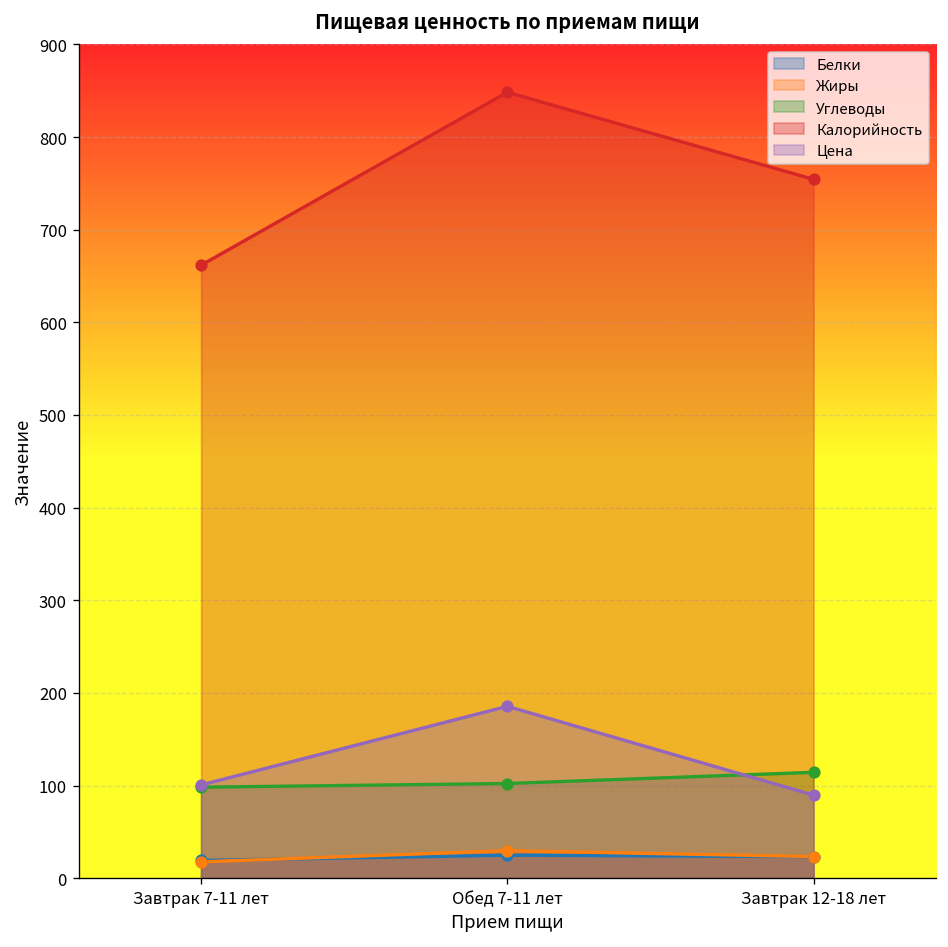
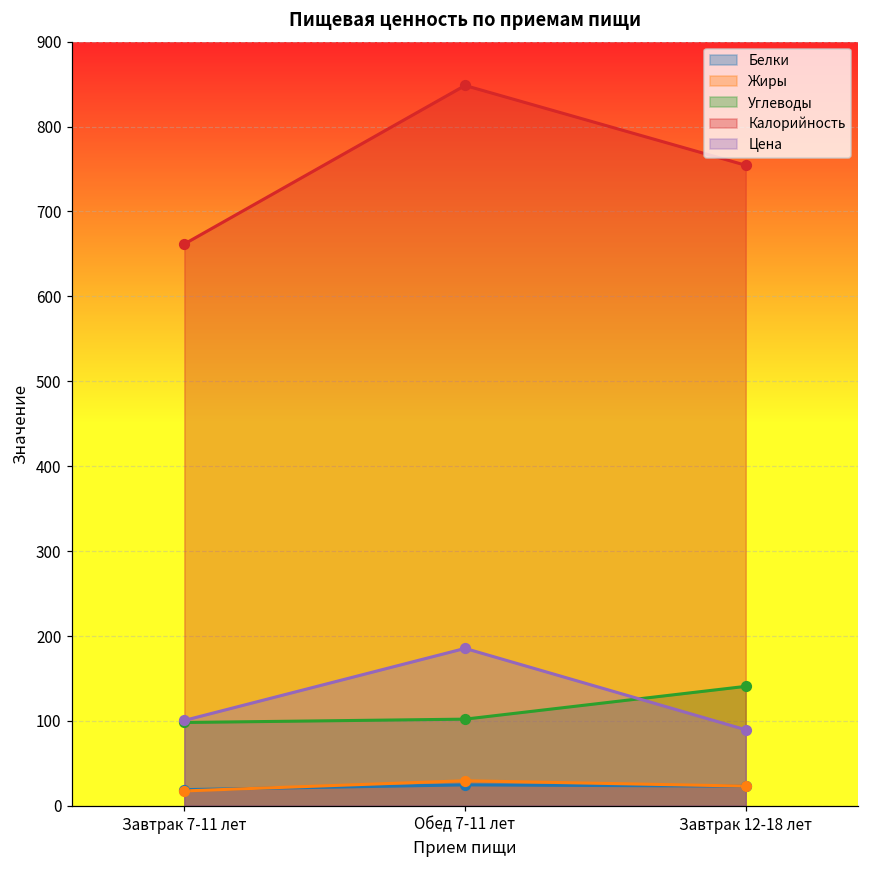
Углеводы, Завтрак 12-18 лет: 110 -> 140
